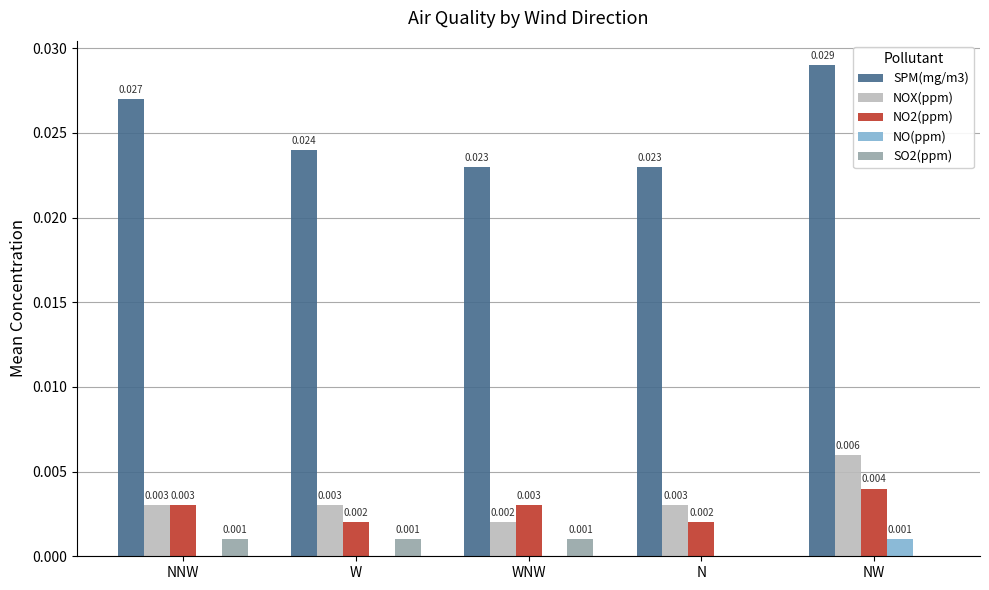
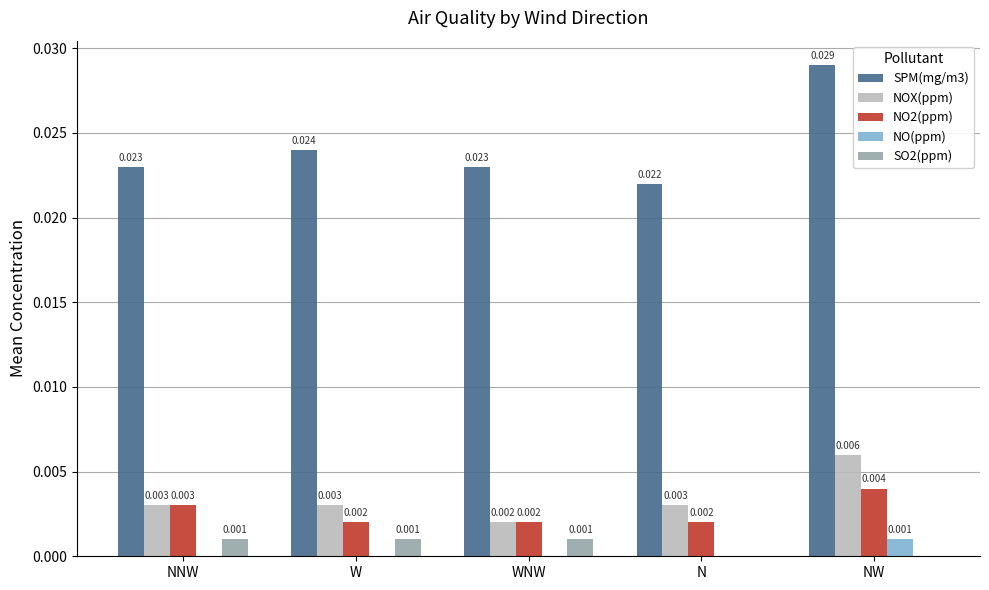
SPM(mg/m3), NNW: 0.027 -> 0.023
NO2(ppm), WNW: 0.003 -> 0.002
SPM(mg/m3), N: 0.023 -> 0.022
